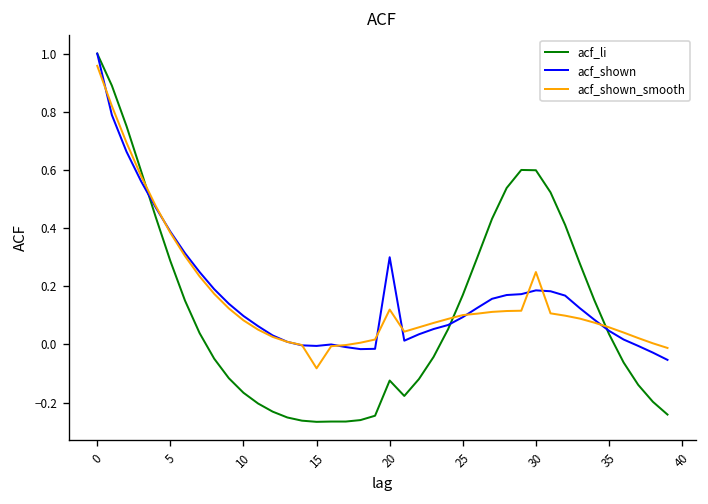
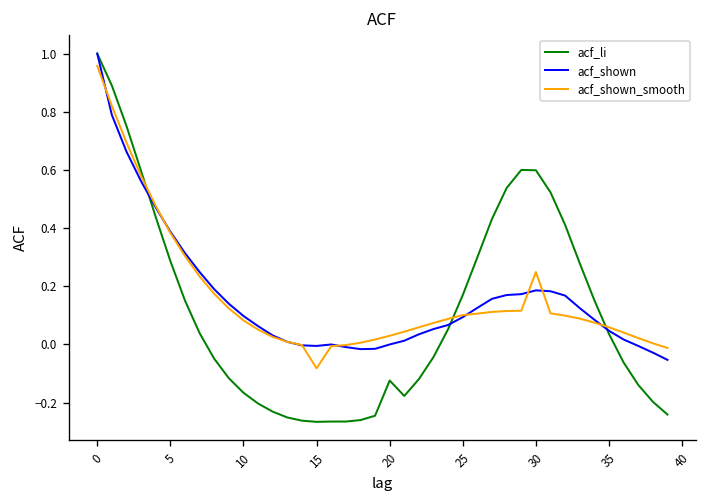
acf_shown, 20: 0.3 -> 0.0
acf_shown_smooth, 20: 0.12 -> 0.03
